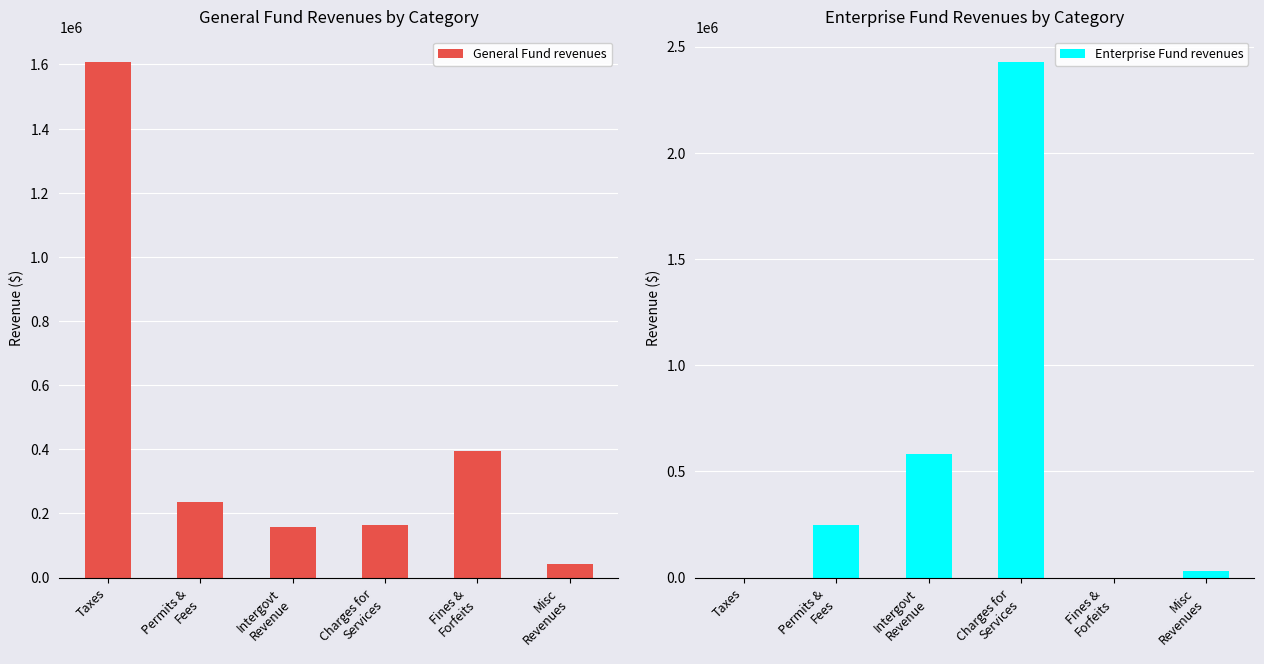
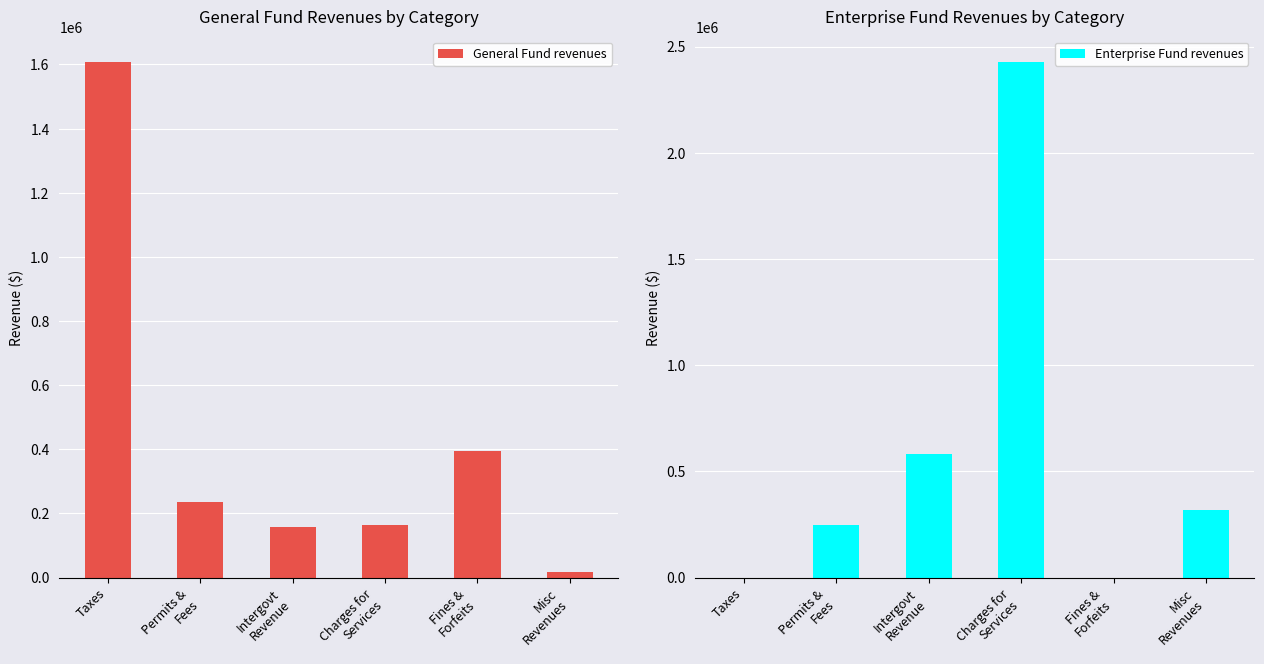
General Fund Revenues by Category, Misc Revenues: 40000 -> 20000
Enterprise Fund Revenues by Category, Misc Revenues: 30000 -> 320000
